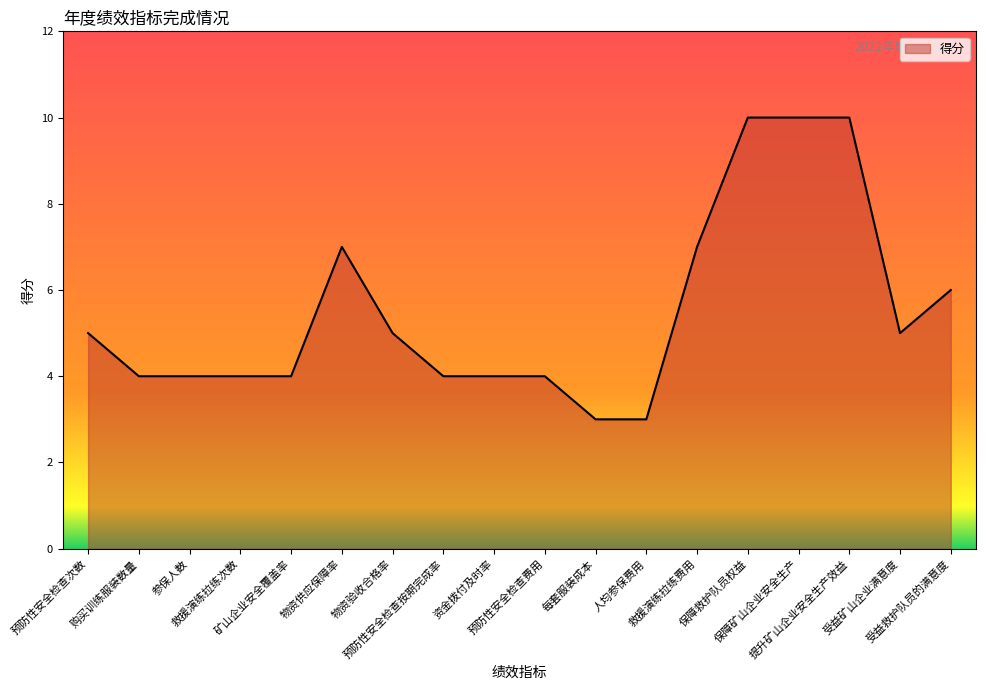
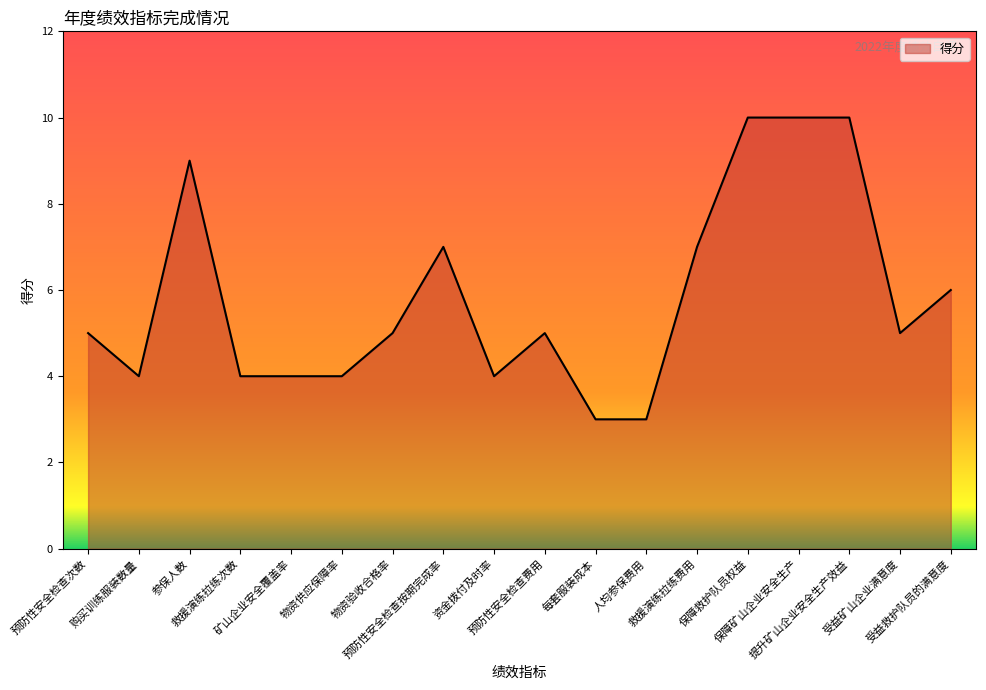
参保人数: 4 -> 9
物资供应保障率: 7 -> 4
预防性安全检查按期完成率: 4 -> 7
预防性安全检查费用: 4 -> 5
